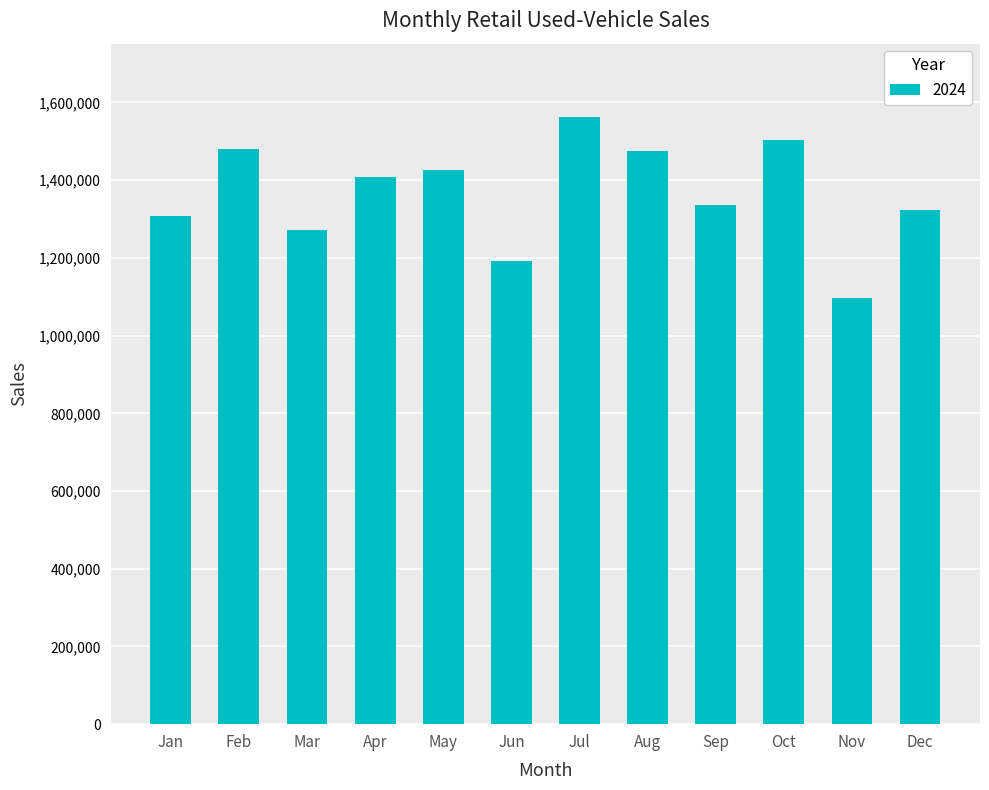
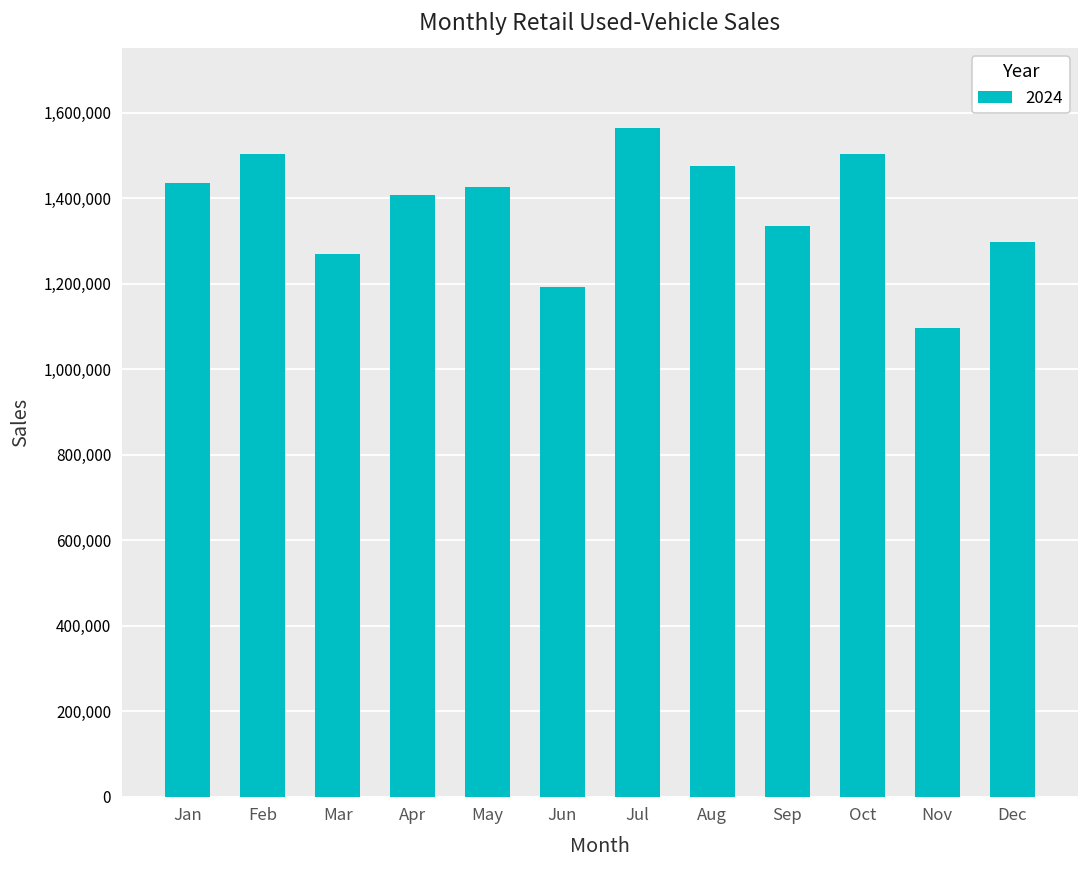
Jan: 1,310,000 -> 1,430,000
Feb: 1,480,000 -> 1,500,000
Dec: 1,320,000 -> 1,300,000
